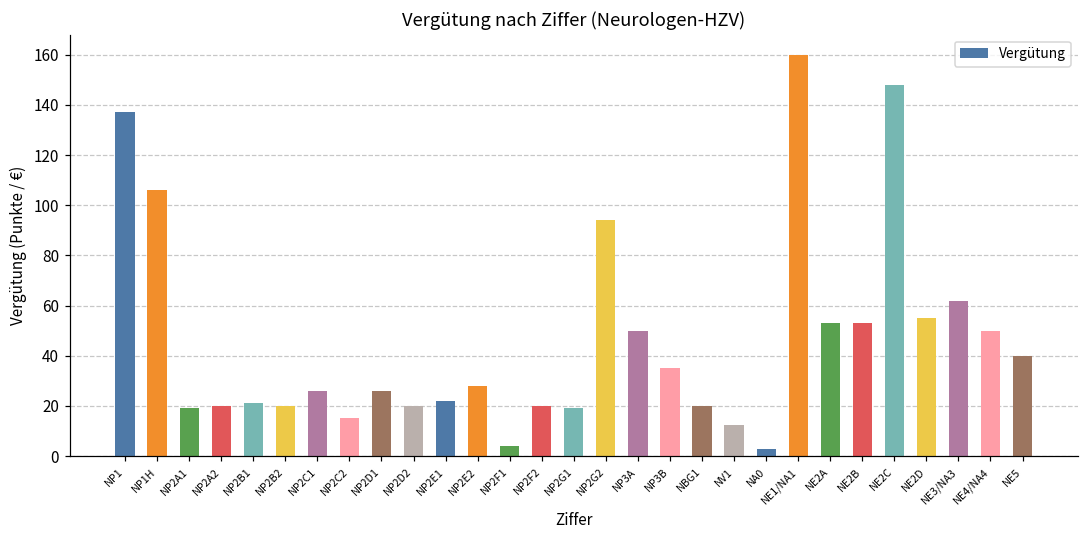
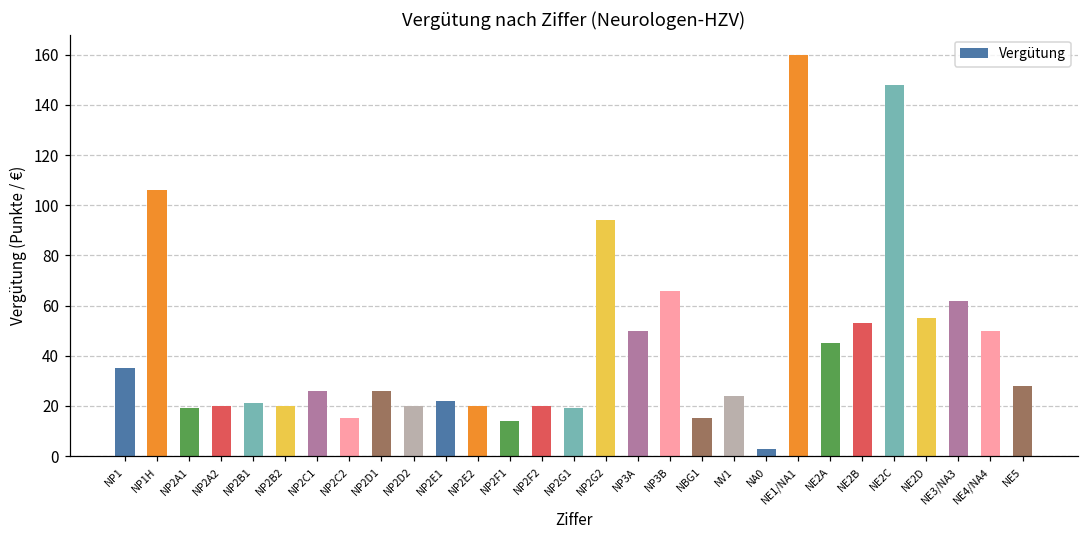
NP1: 137 -> 35
NP2E2: 28 -> 20
NP2F1: 4 -> 14
NP3B: 35 -> 66
NBG1: 20 -> 15
NV1: 13 -> 24
NE2A: 53 -> 45
NE5: 40 -> 28
